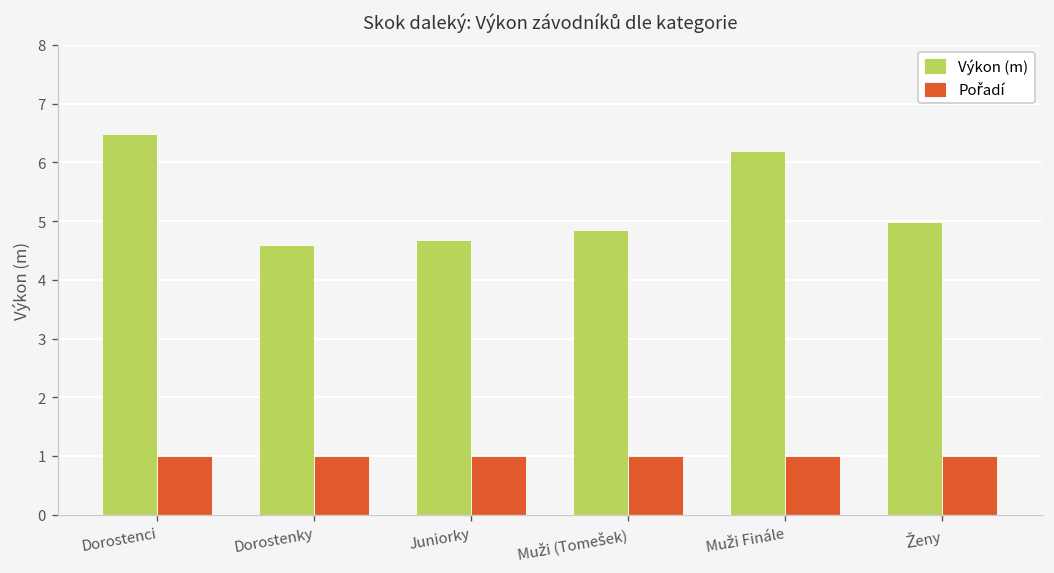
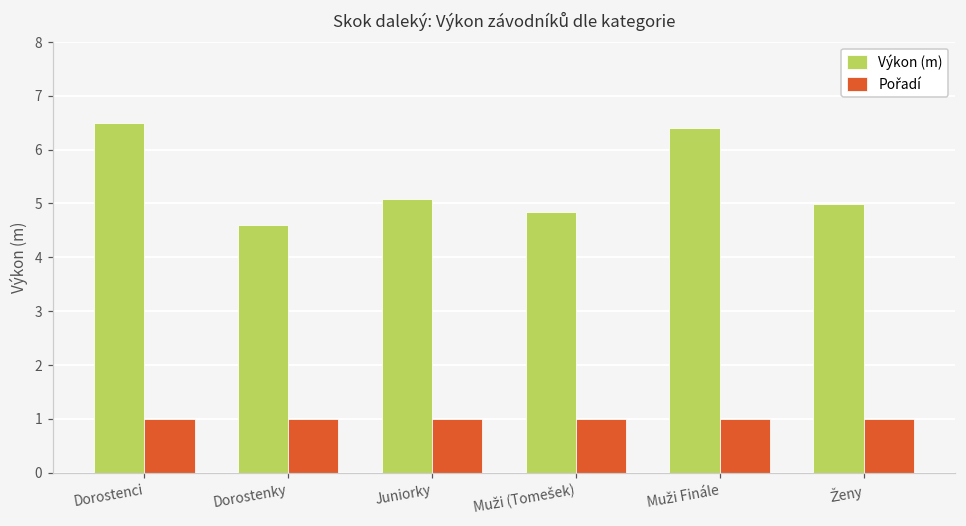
Výkon (m), Juniorky: 4.7 -> 5.1
Výkon (m), Muži Finále: 6.2 -> 6.4
